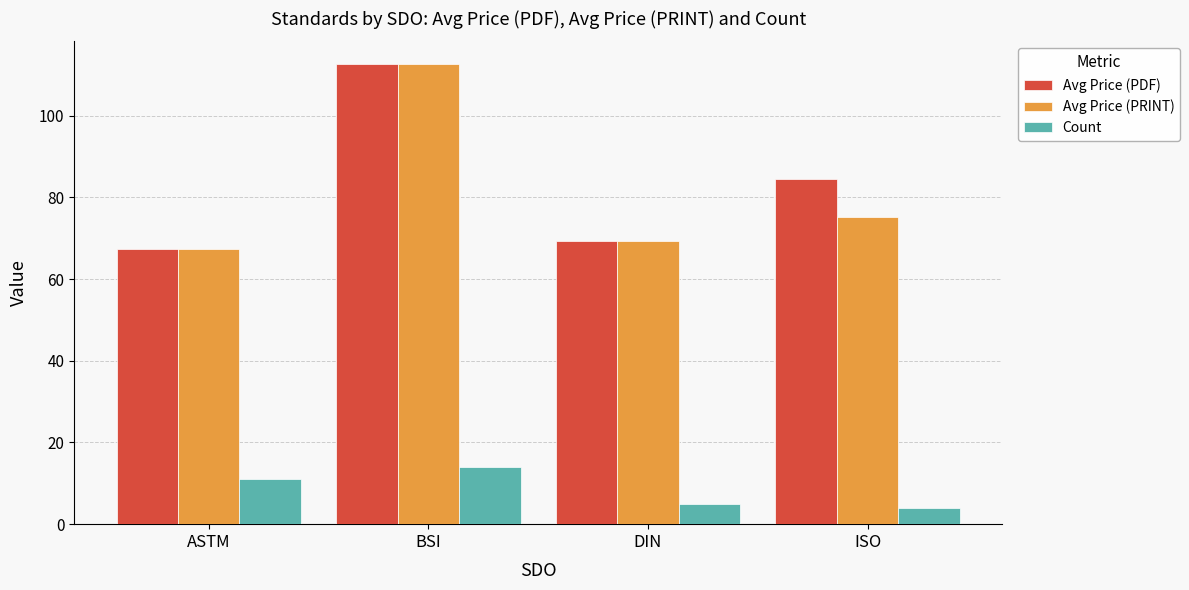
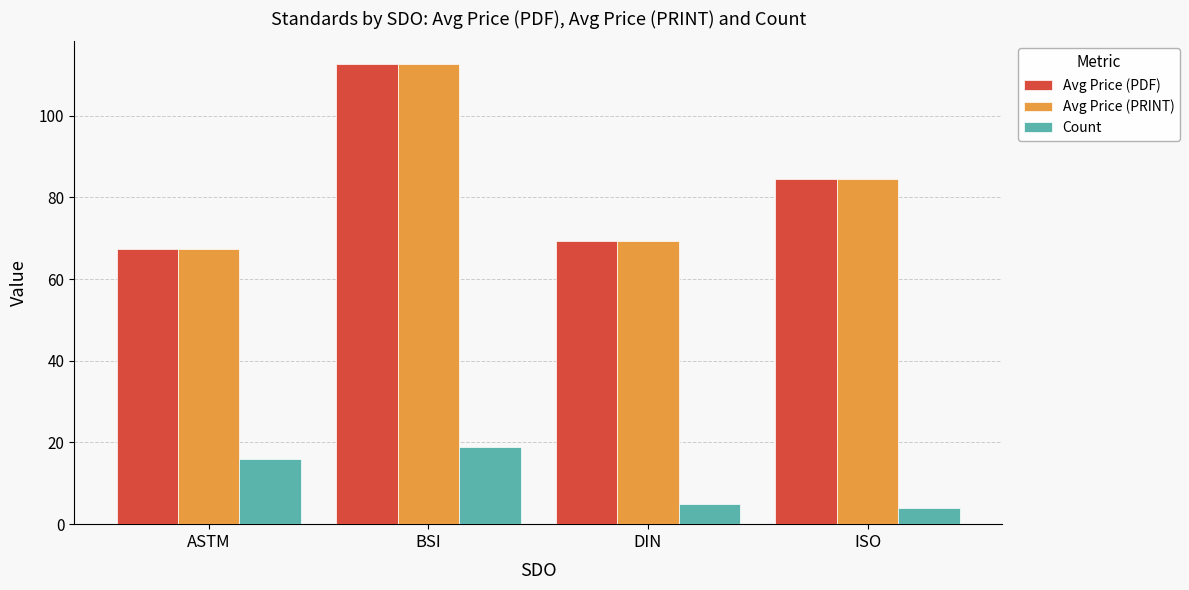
Count, ASTM: 11 -> 16
Count, BSI: 14 -> 19
Avg Price (PRINT), ISO: 75 -> 85
